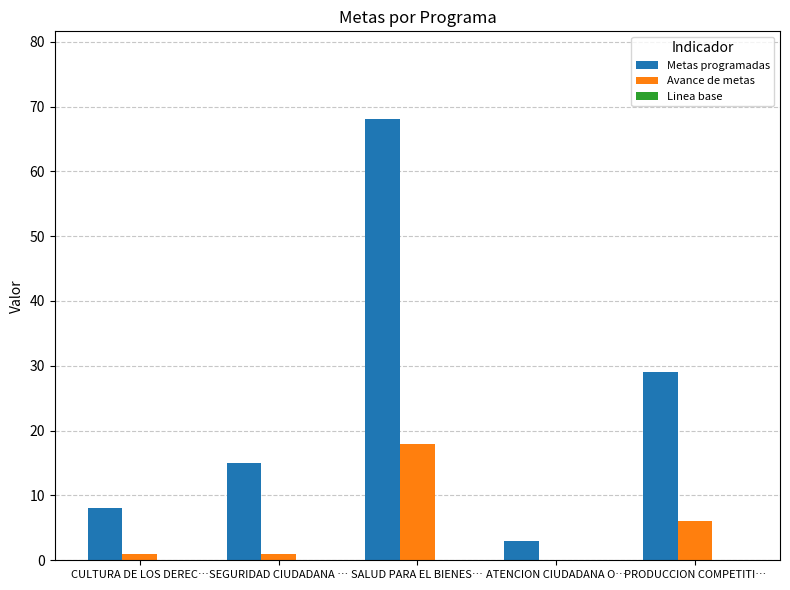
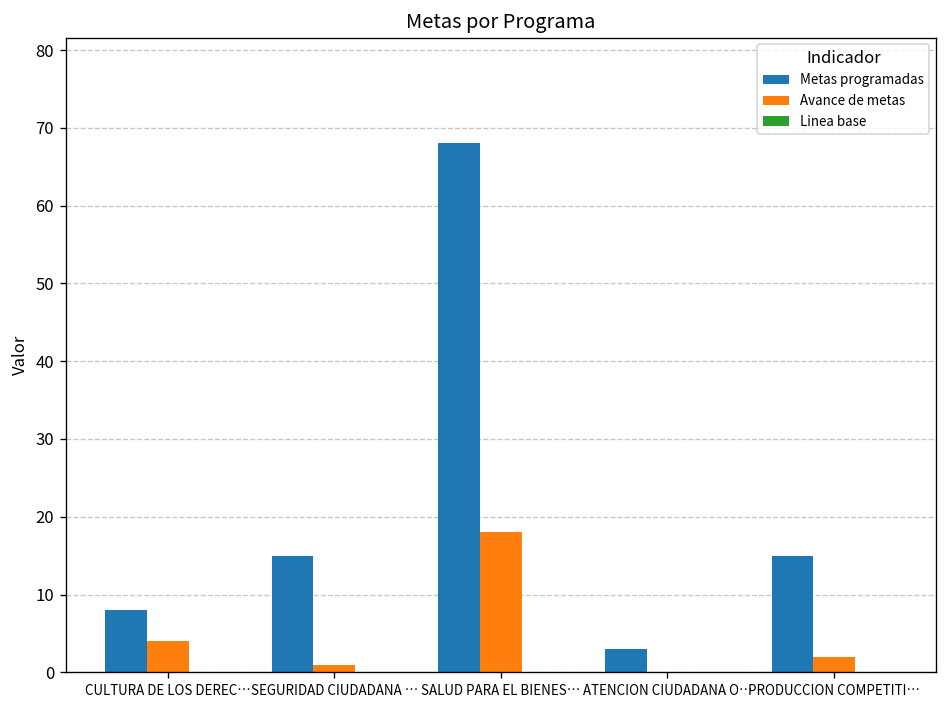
Avance de metas, CULTURA DE LOS DEREC…: 1 -> 4
Metas programadas, PRODUCCION COMPETITI…: 29 -> 15
Avance de metas, PRODUCCION COMPETITI…: 6 -> 2
